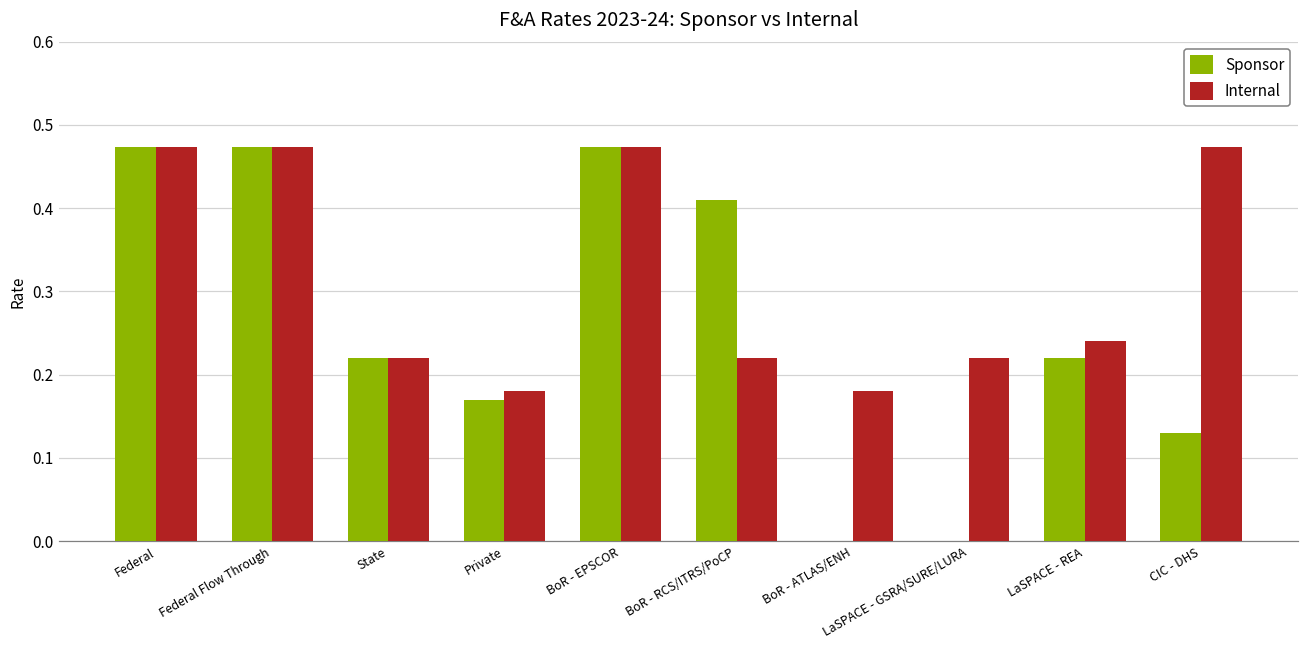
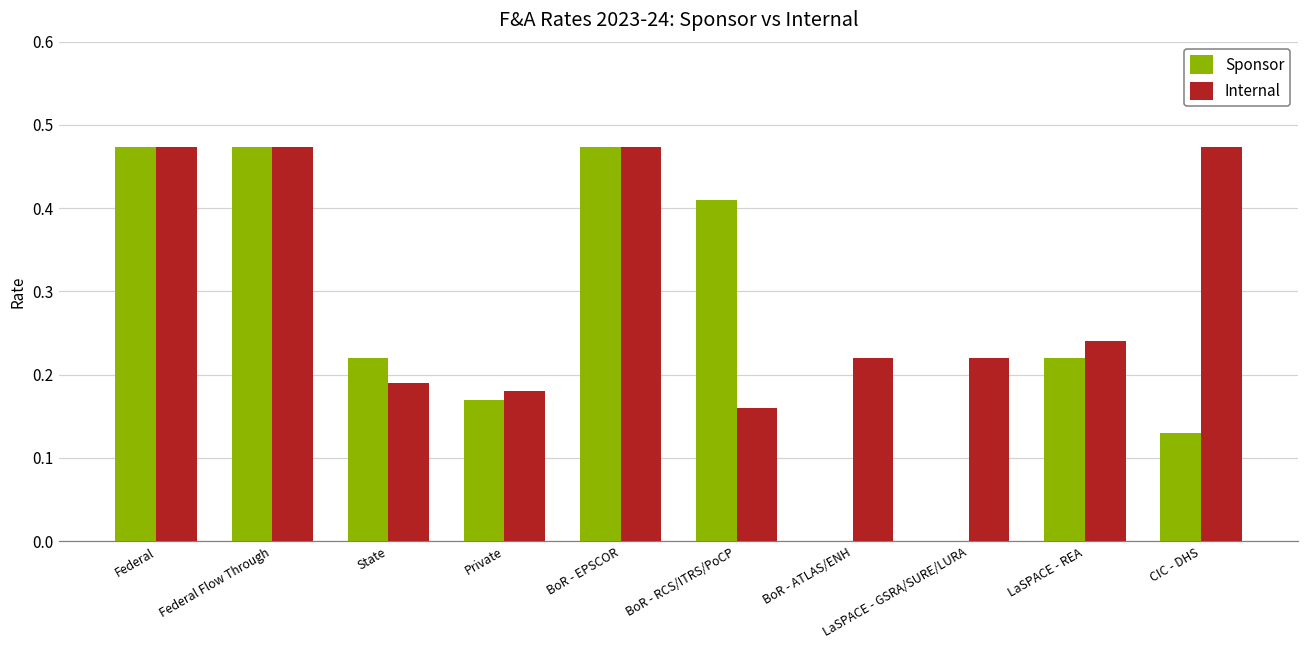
Internal, State: 0.22 -> 0.19
Internal, BoR - RCS/ITRS/PoCP: 0.22 -> 0.16
Internal, BoR - ATLAS/ENH: 0.18 -> 0.22
